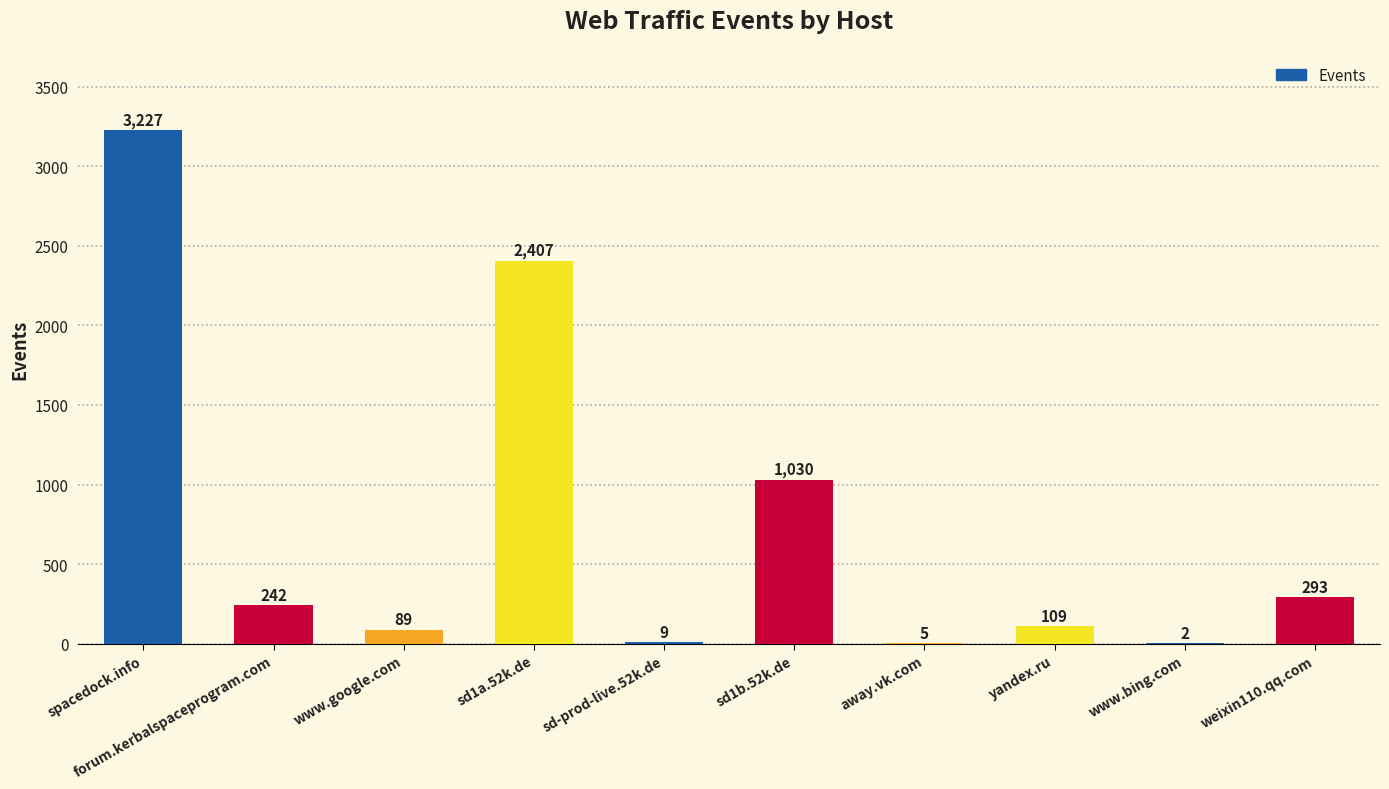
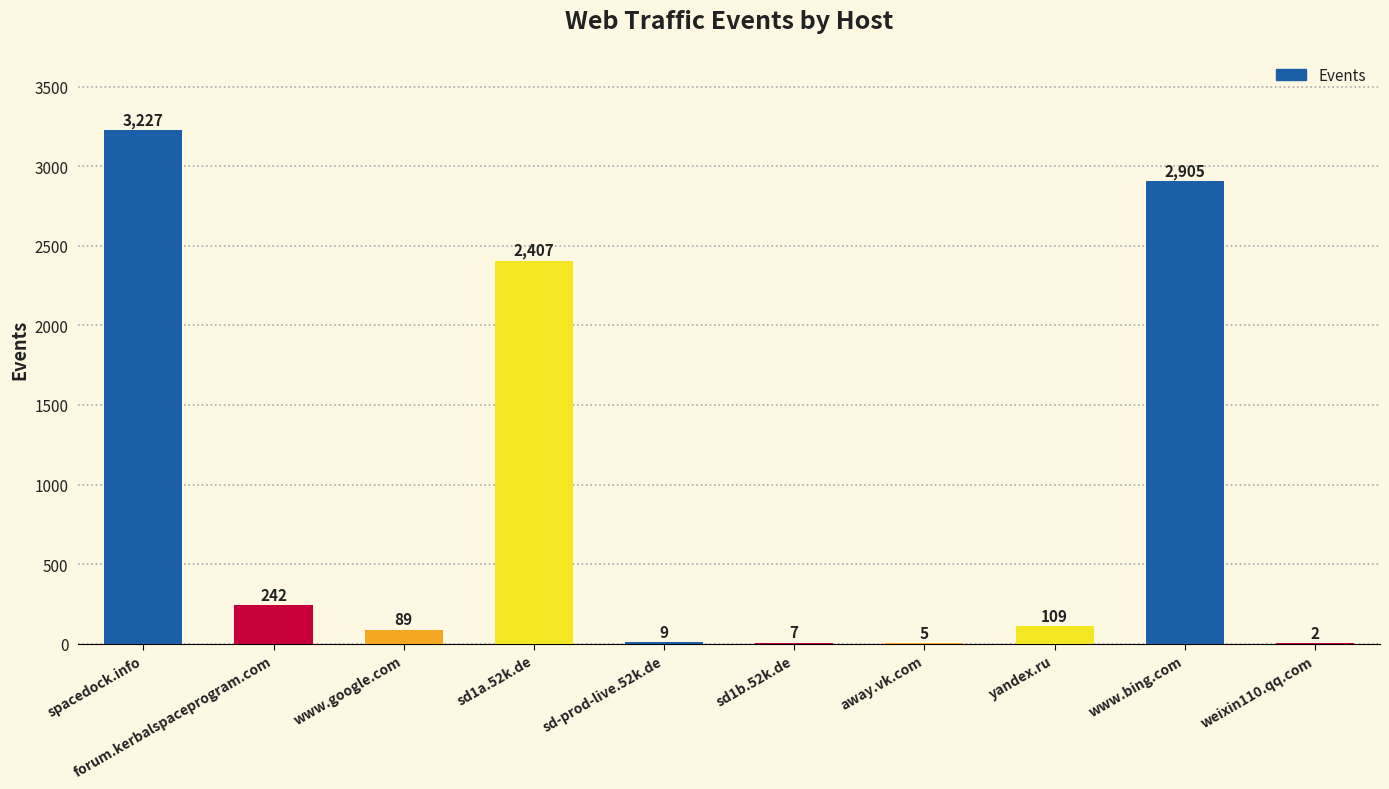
sd1b.52k.de: 1,030 -> 7
www.bing.com: 2 -> 2,905
weixin110.qq.com: 293 -> 2
